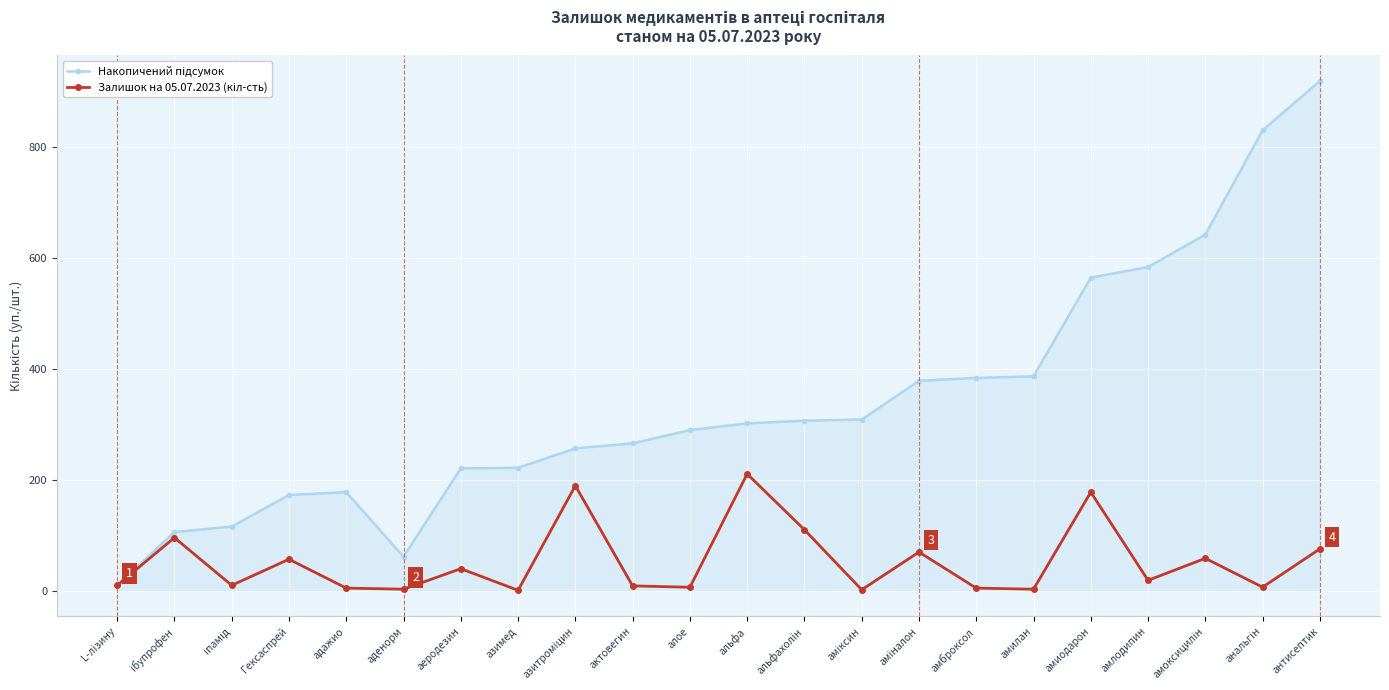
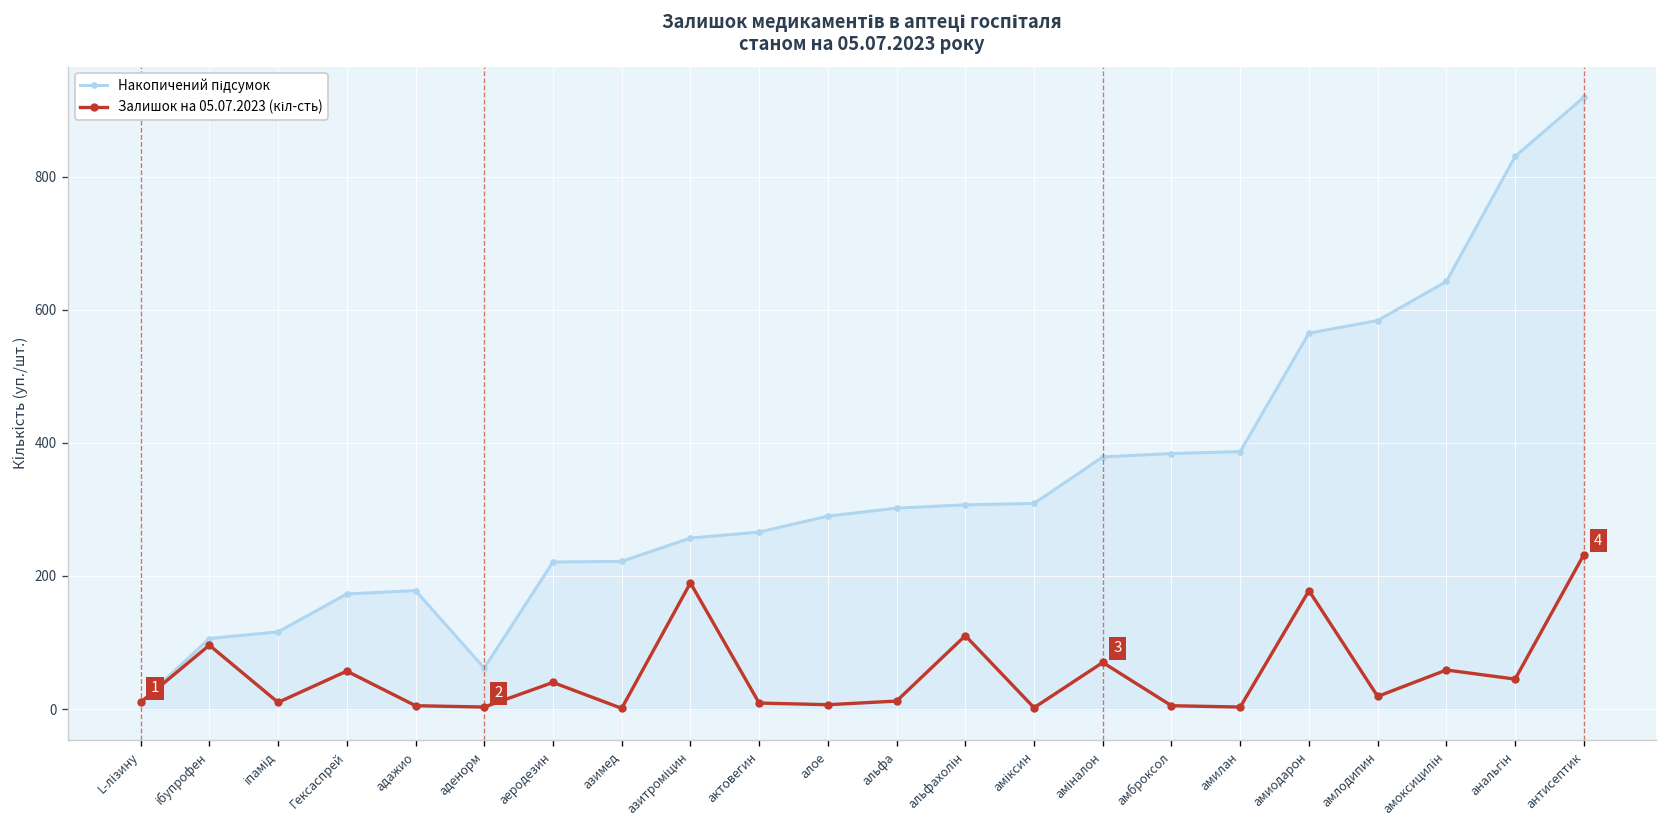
Залишок на 05.07.2023 (кіл-сть), альфа: 210 -> 10
Залишок на 05.07.2023 (кіл-сть), анальгін: 10 -> 50
Залишок на 05.07.2023 (кіл-сть), антисептик: 80 -> 230
